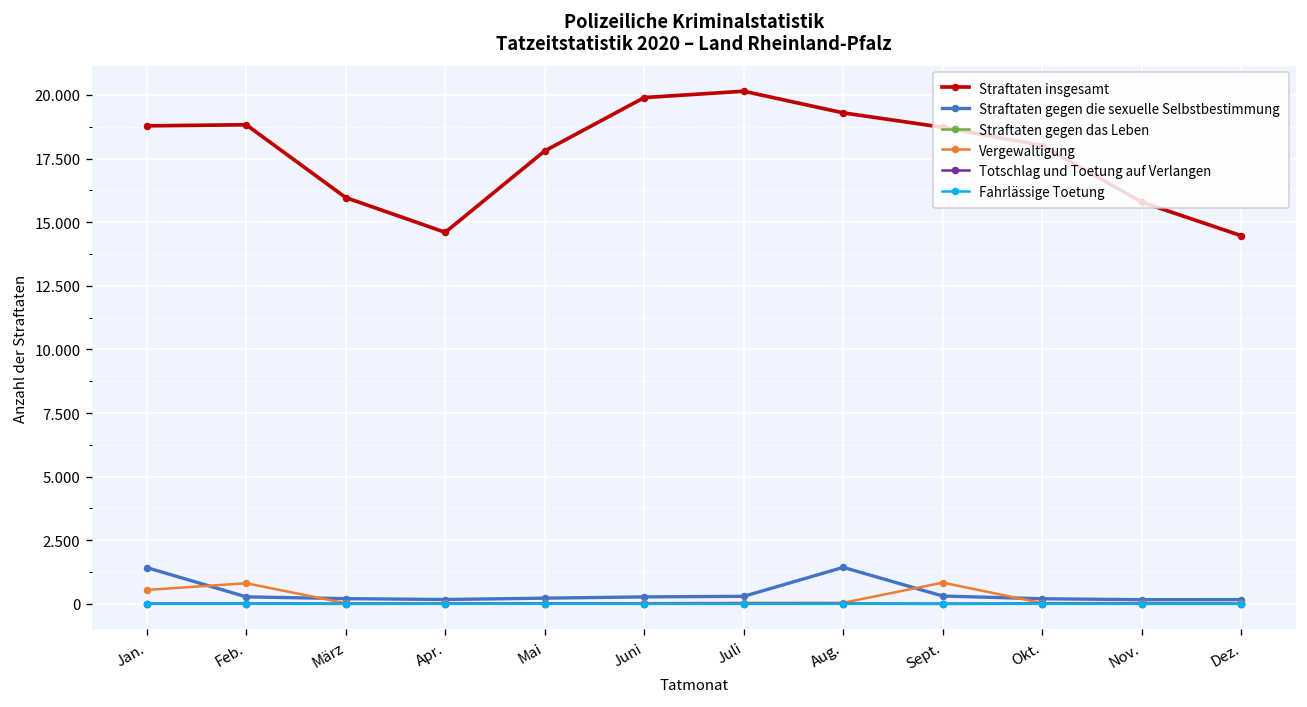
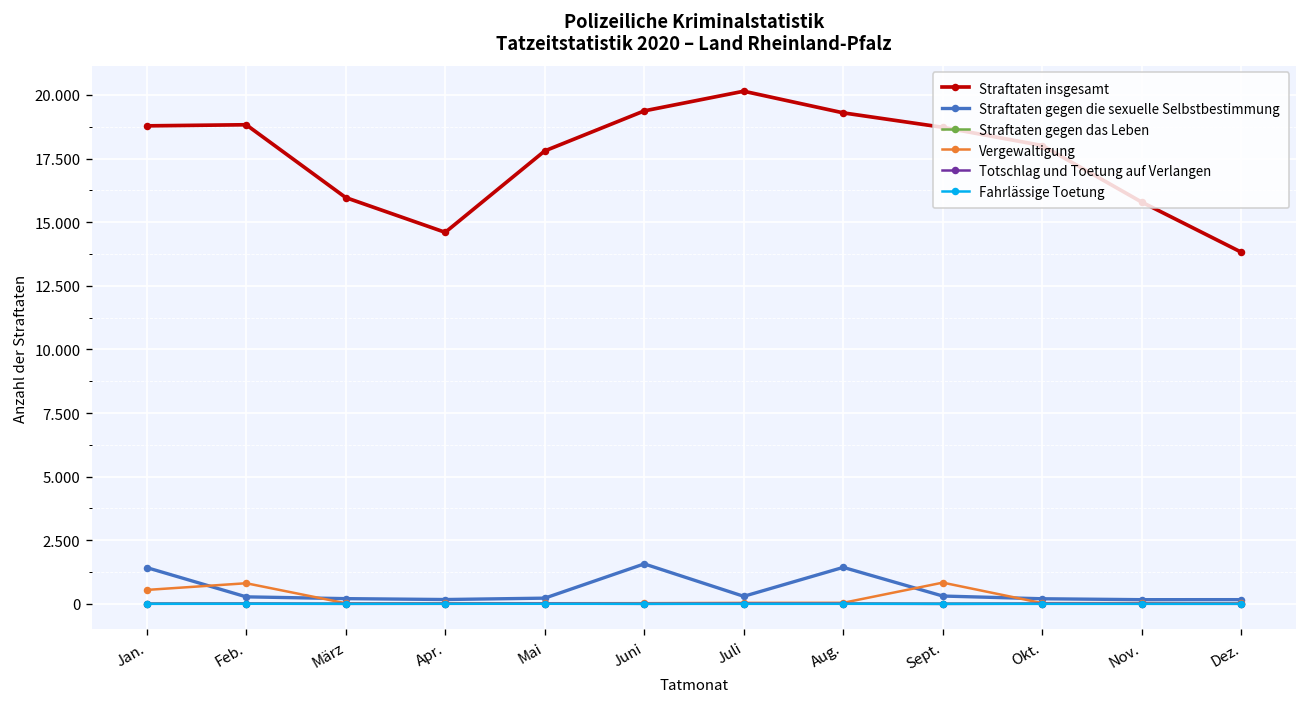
Straftaten insgesamt, Juni: 19.9 -> 19.4
Straftaten gegen die sexuelle Selbstbestimmung, Juni: 0.3 -> 1.6
Straftaten insgesamt, Dez.: 14.5 -> 13.8
